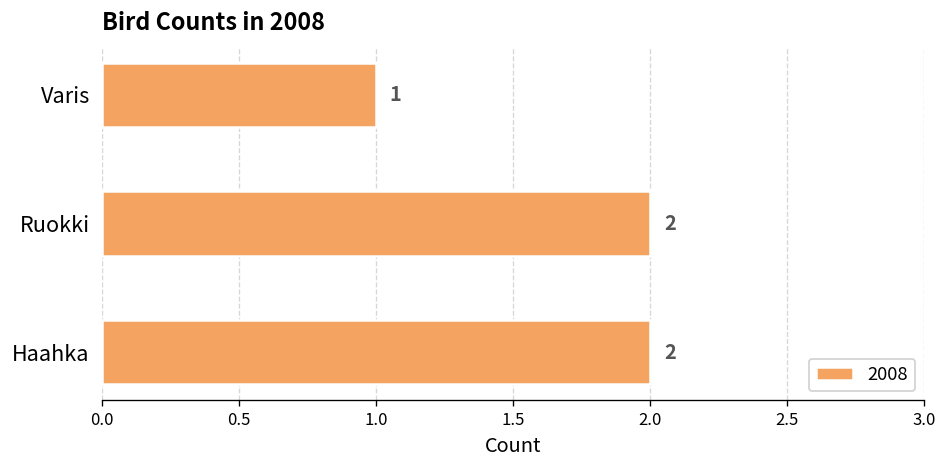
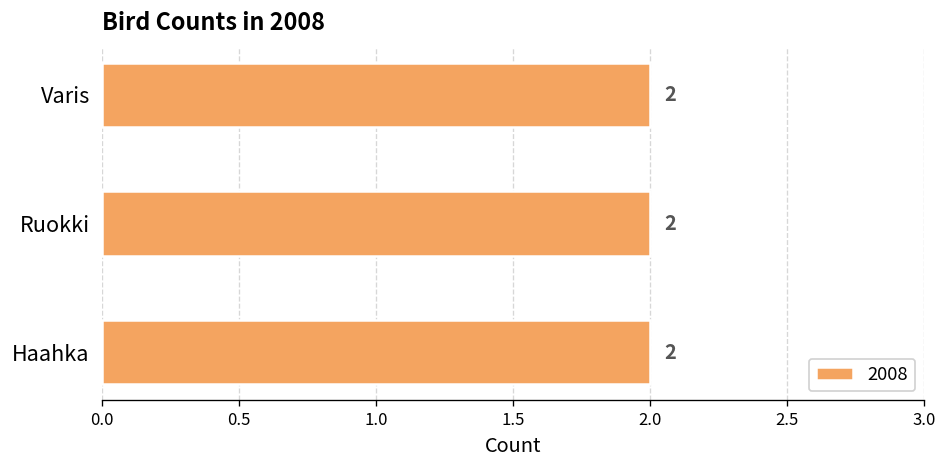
Varis: 1 -> 2
